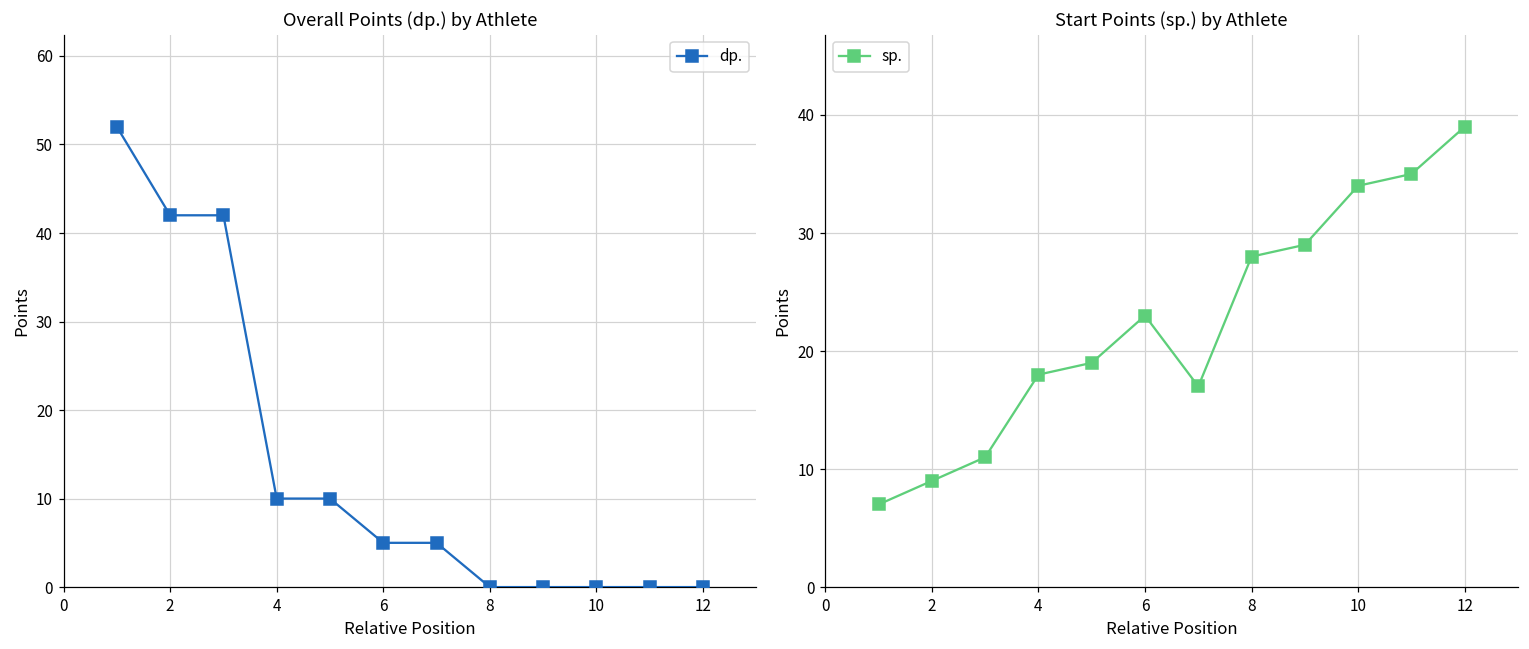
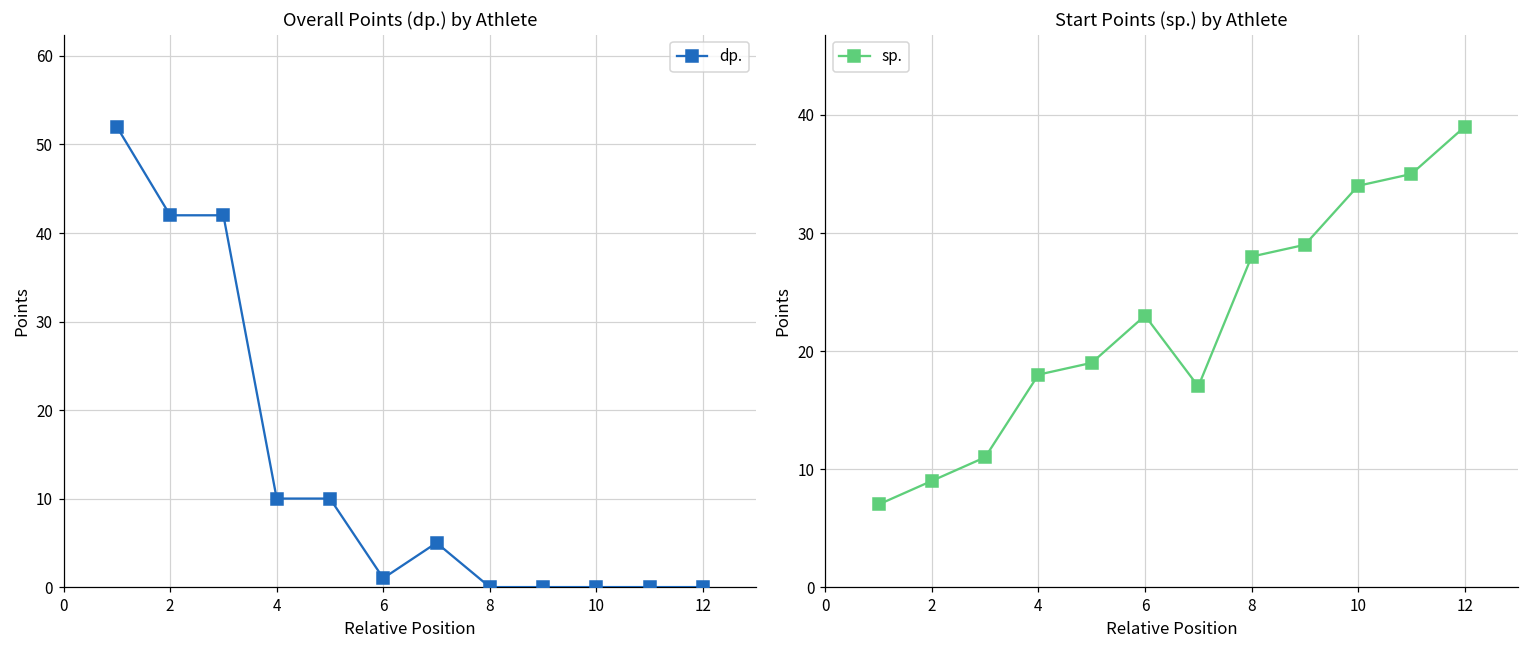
Overall Points (dp.) by Athlete, 6: 5 -> 1
